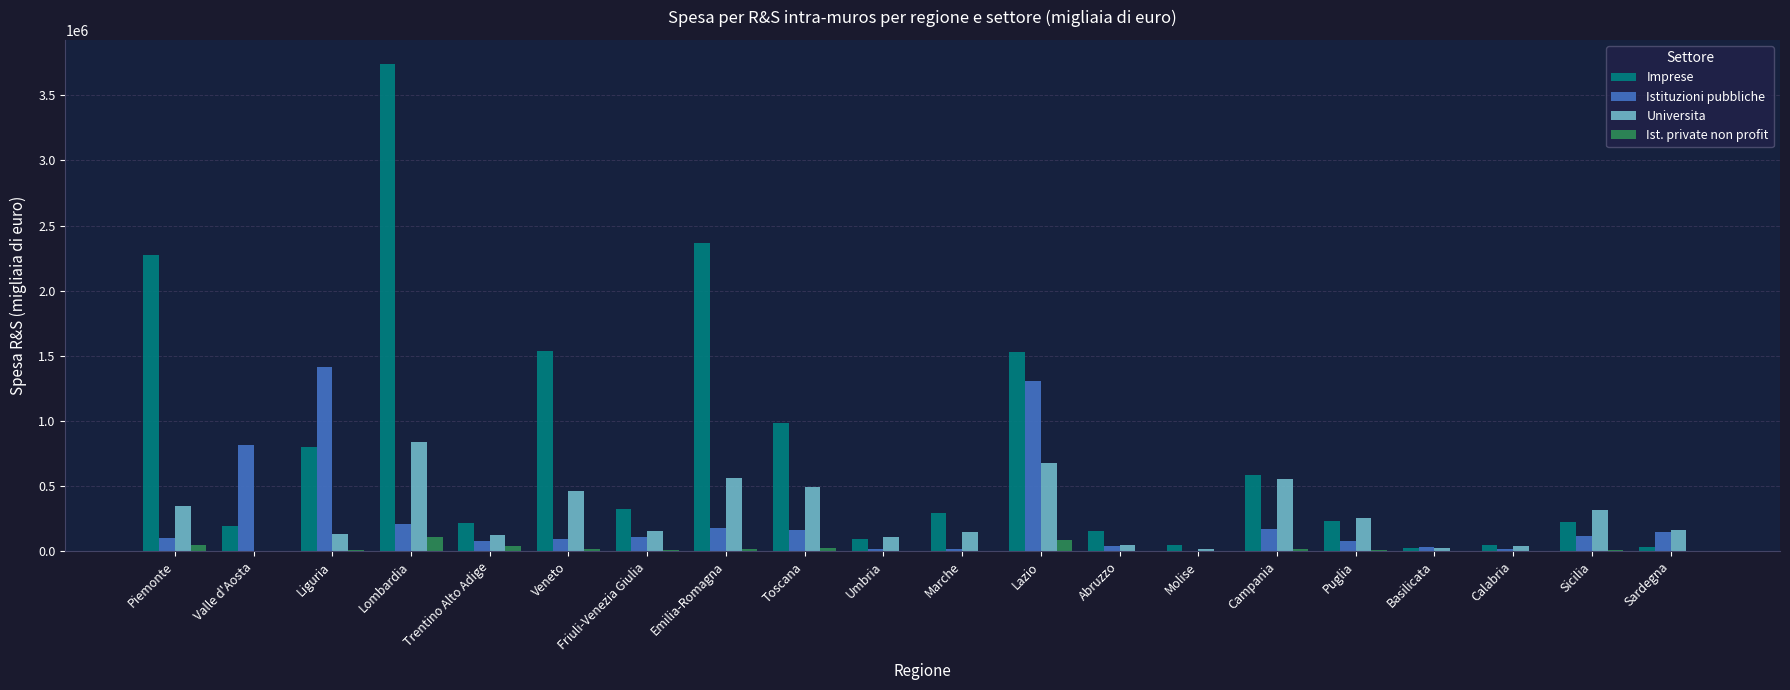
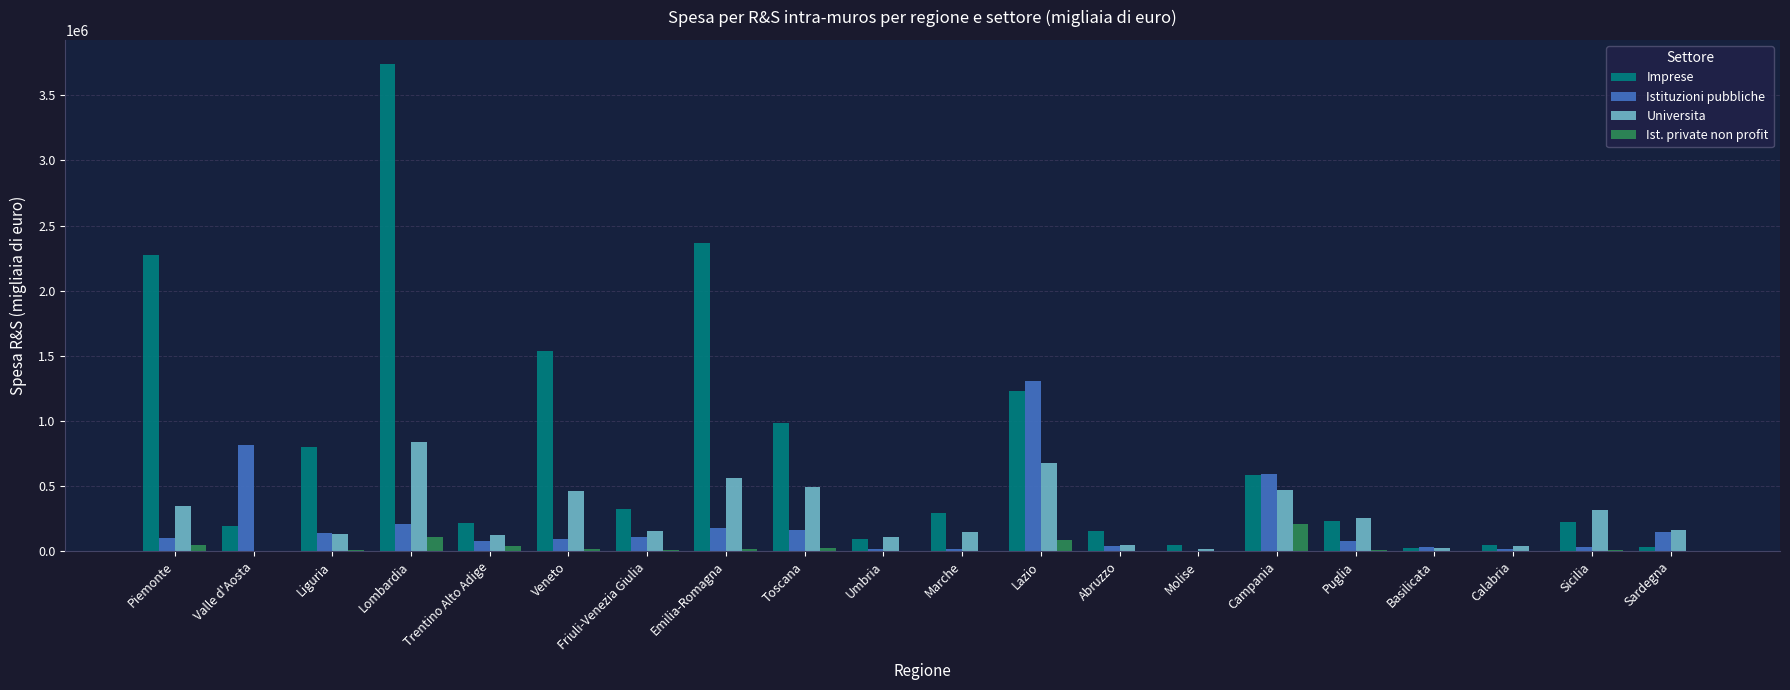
Istituzioni pubbliche, Liguria: 1420000 -> 140000
Imprese, Lazio: 1530000 -> 1230000
Istituzioni pubbliche, Campania: 170000 -> 590000
Universita, Campania: 550000 -> 470000
Ist. private non profit, Campania: 20000 -> 210000
Istituzioni pubbliche, Sicilia: 120000 -> 30000
